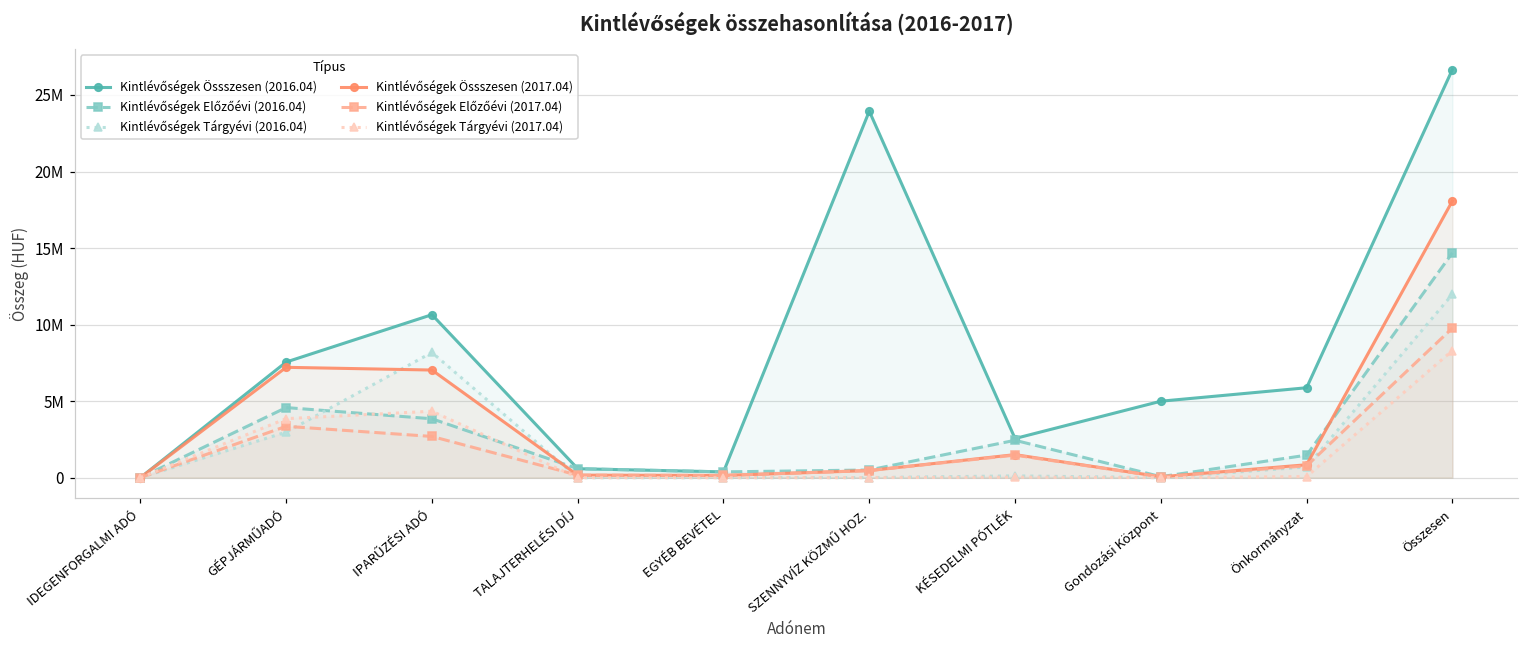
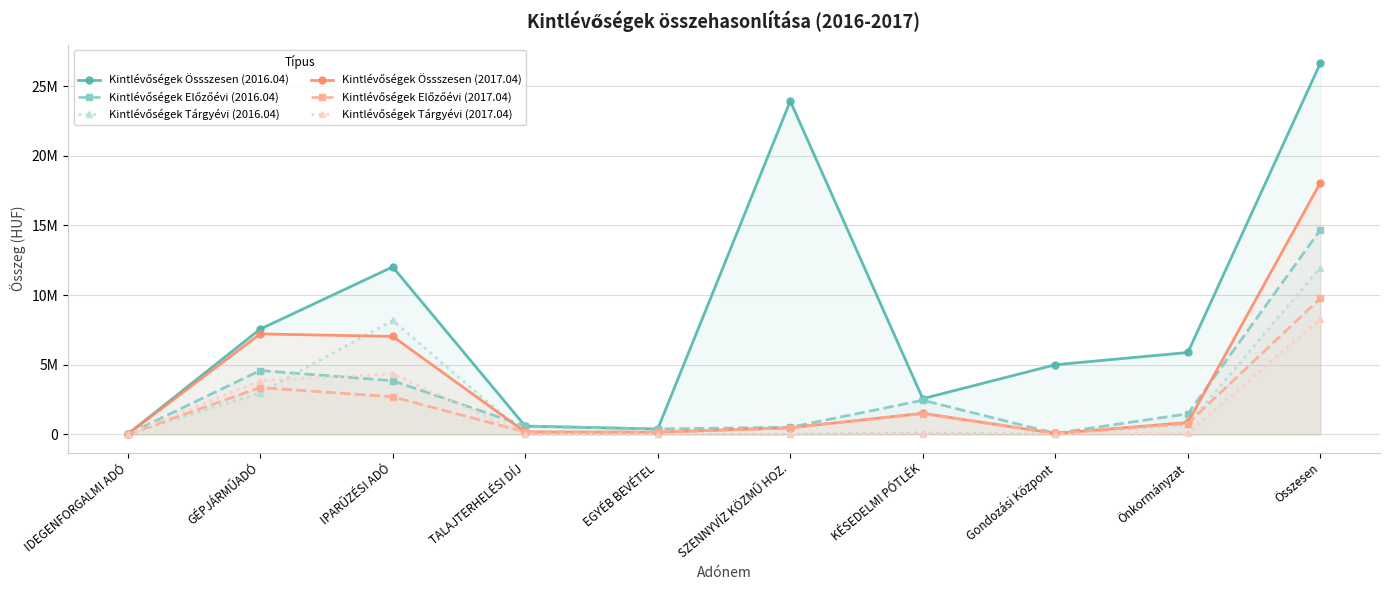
Kintlévőségek Össszesen (2016.04), IPARŰZÉSI ADÓ: 10600000 -> 12000000
